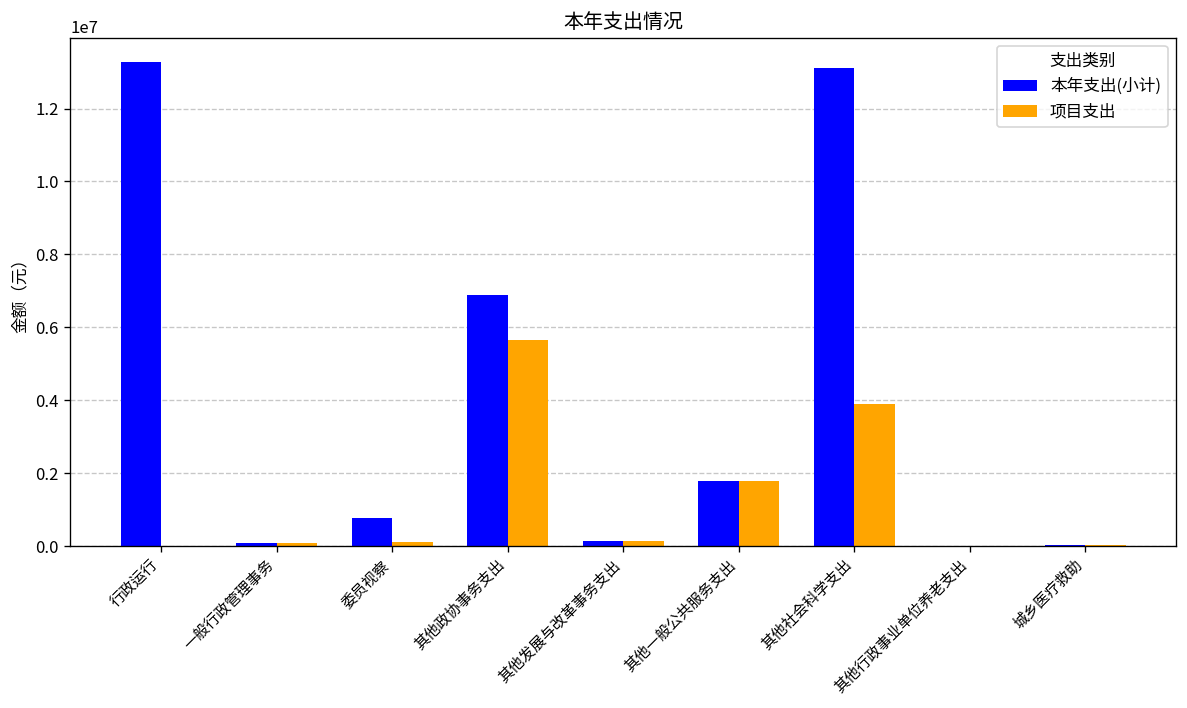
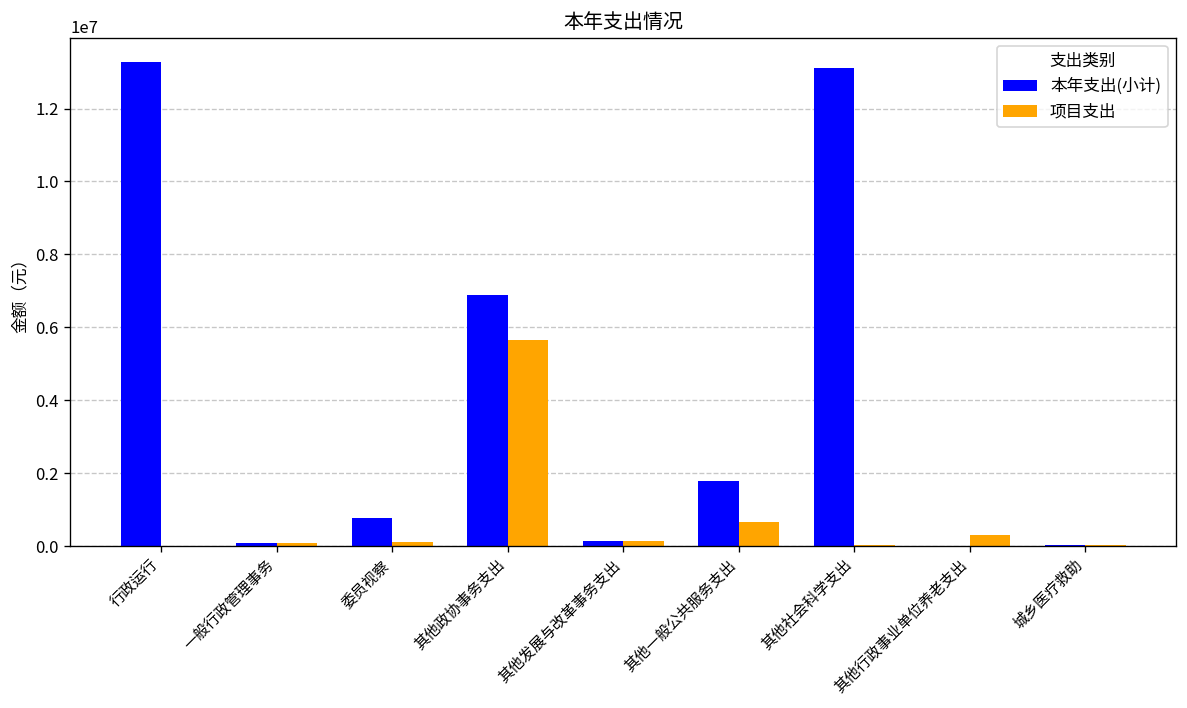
项目支出, 其他一般公共服务支出: 1800000 -> 700000
项目支出, 其他社会科学支出: 3900000 -> 0
项目支出, 其他行政事业单位养老支出: 0 -> 300000
